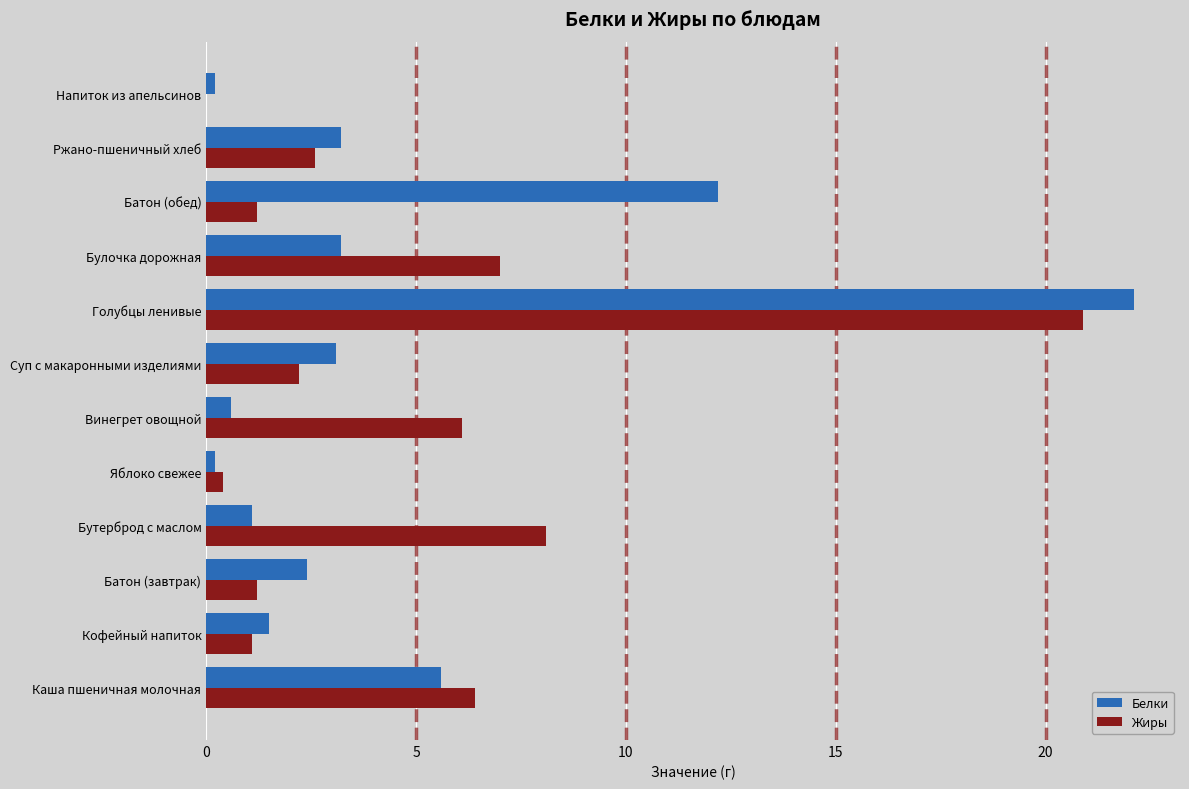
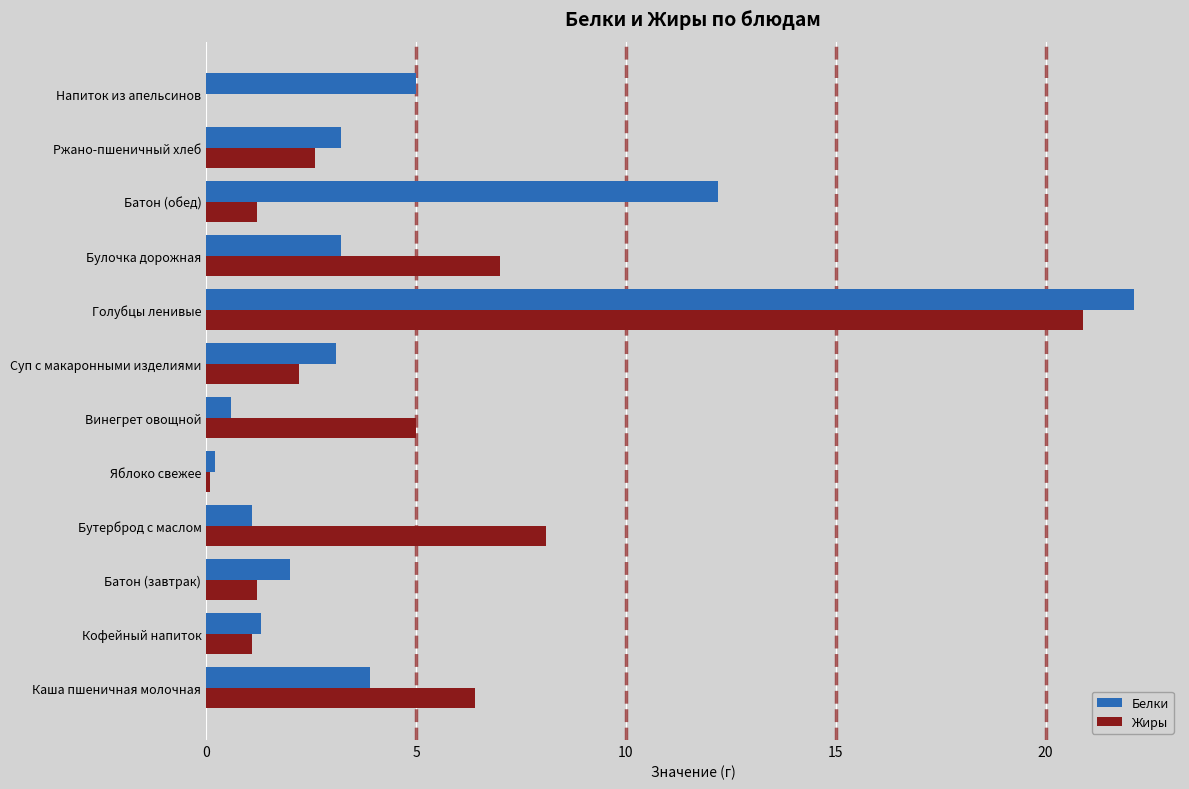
Белки, Напиток из апельсинов: 0.2 -> 5.0
Жиры, Винегрет овощной: 6.1 -> 5.0
Жиры, Яблоко свежее: 0.4 -> 0.1
Белки, Батон (завтрак): 2.4 -> 2.0
Белки, Кофейный напиток: 1.5 -> 1.3
Белки, Каша пшеничная молочная: 5.6 -> 3.9
